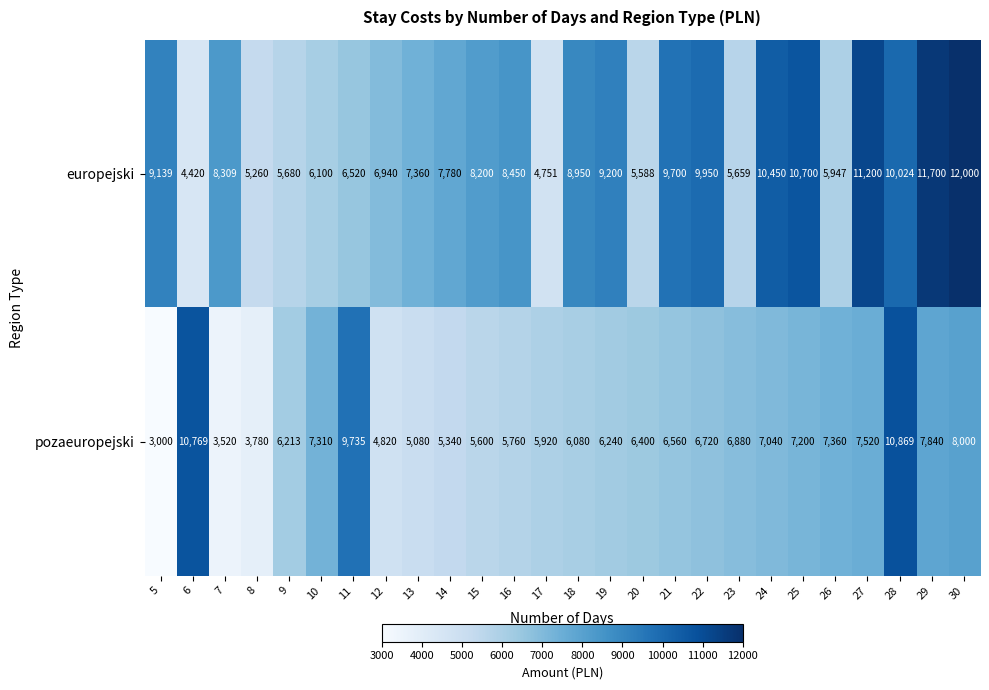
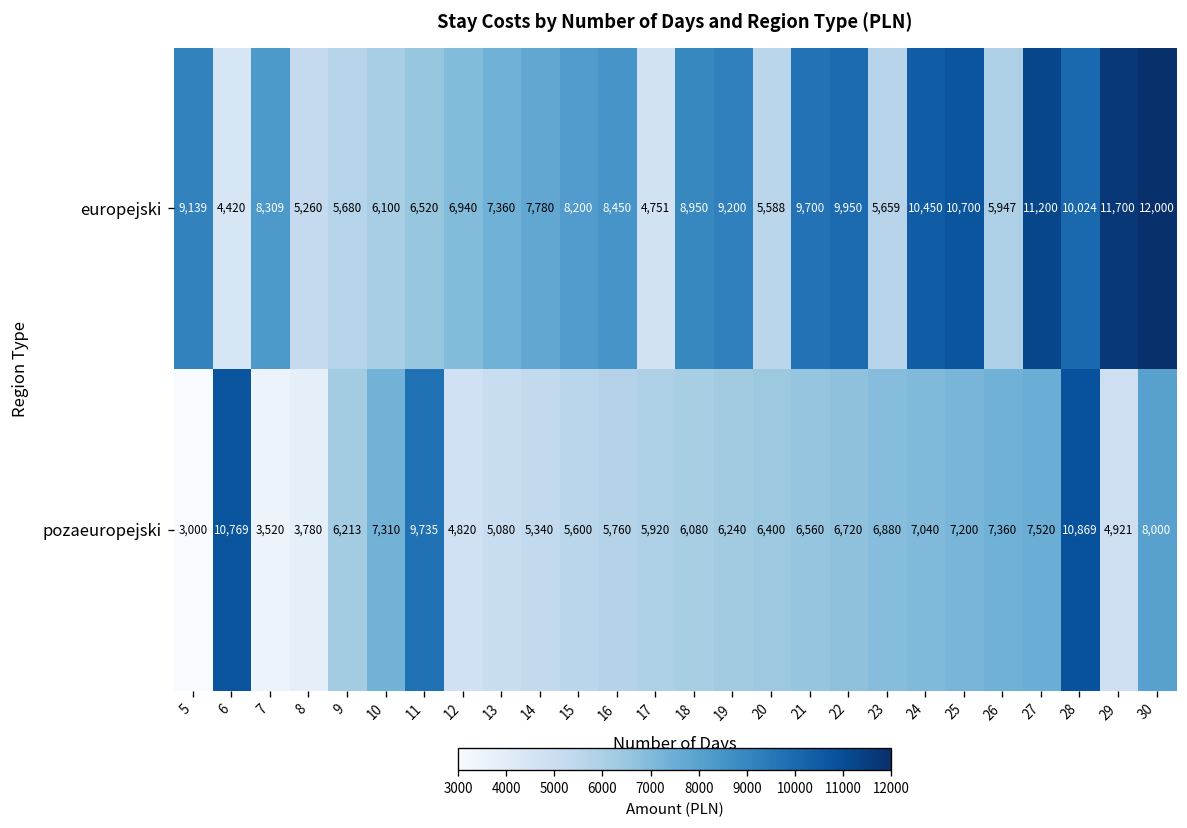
pozaeuropejski, 29: 7,840 -> 4,921
